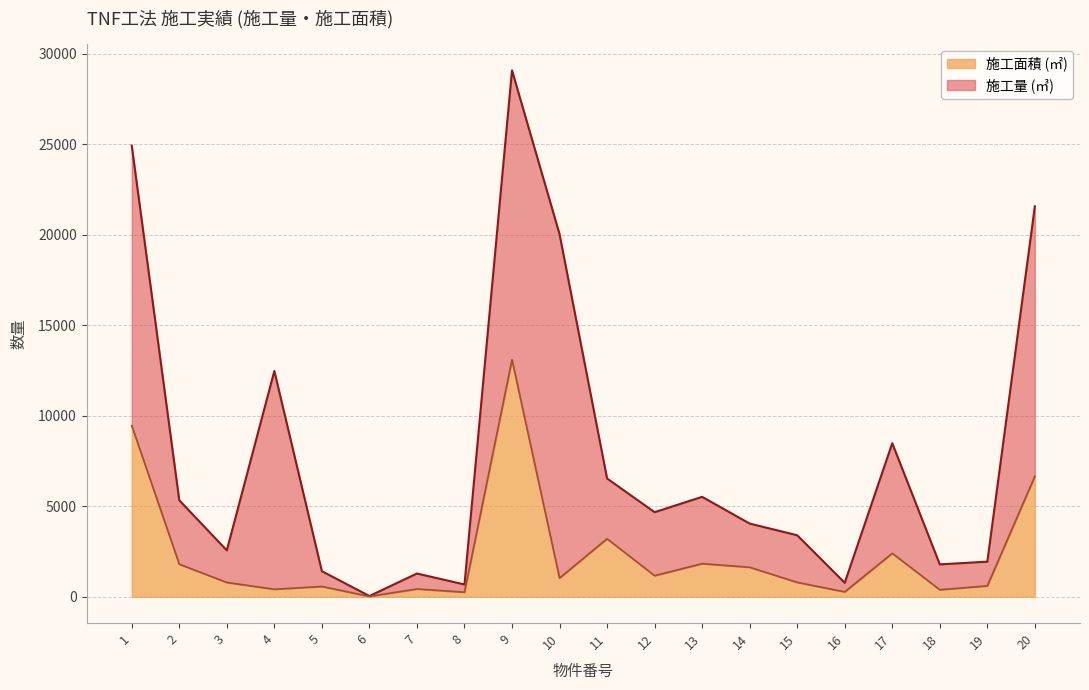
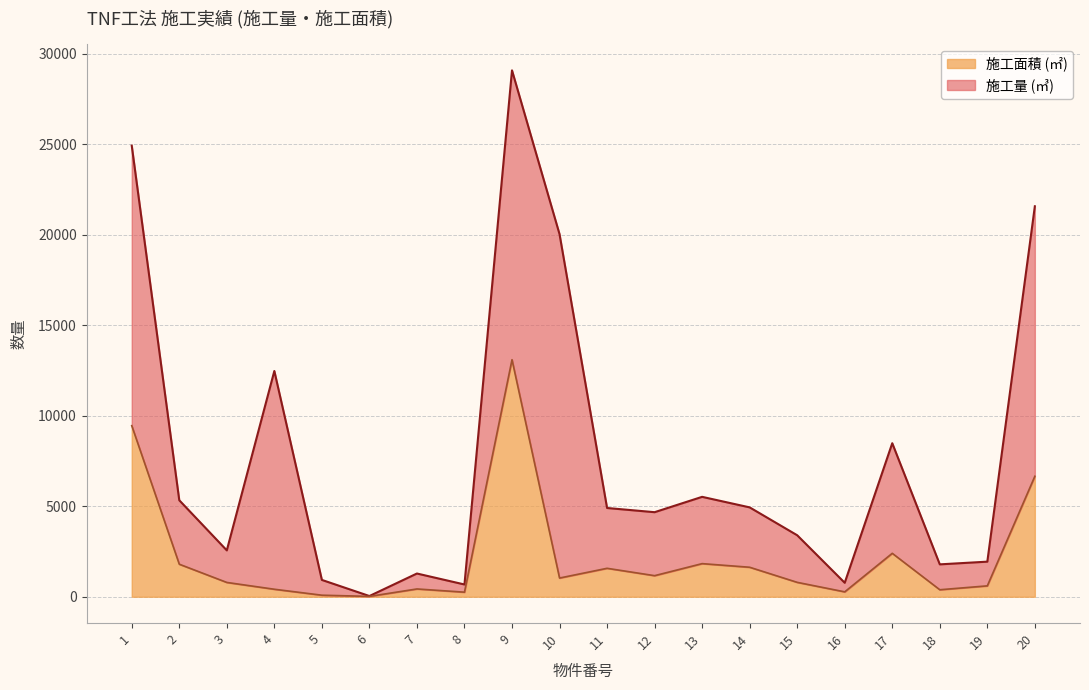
施工面積 (㎡), 5: 600 -> 100
施工面積 (㎡), 11: 3200 -> 1600
施工量 (㎥), 14: 2400 -> 3300
